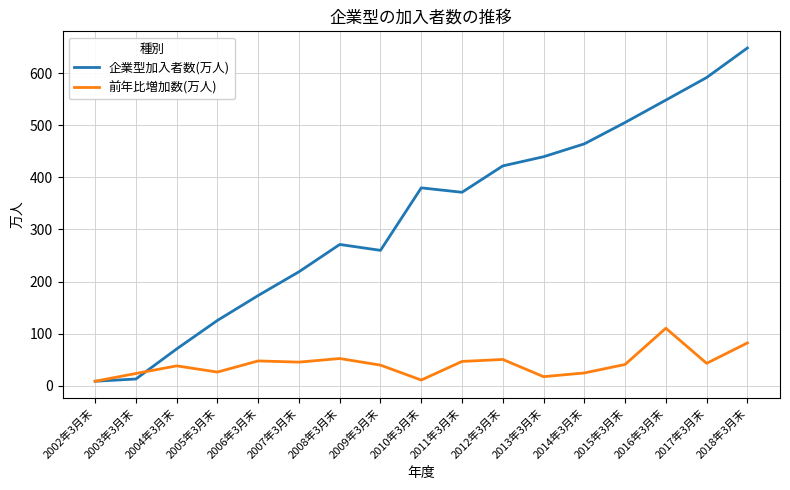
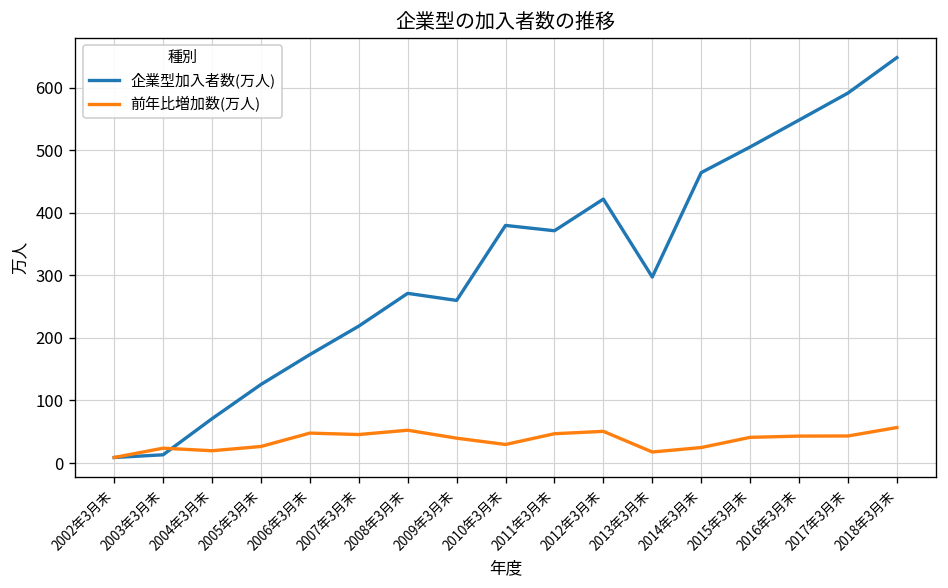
前年比増加数(万人), 2004年3月末: 40 -> 20
前年比増加数(万人), 2010年3月末: 10 -> 30
企業型加入者数(万人), 2013年3月末: 440 -> 300
前年比増加数(万人), 2016年3月末: 110 -> 40
前年比増加数(万人), 2018年3月末: 80 -> 60
